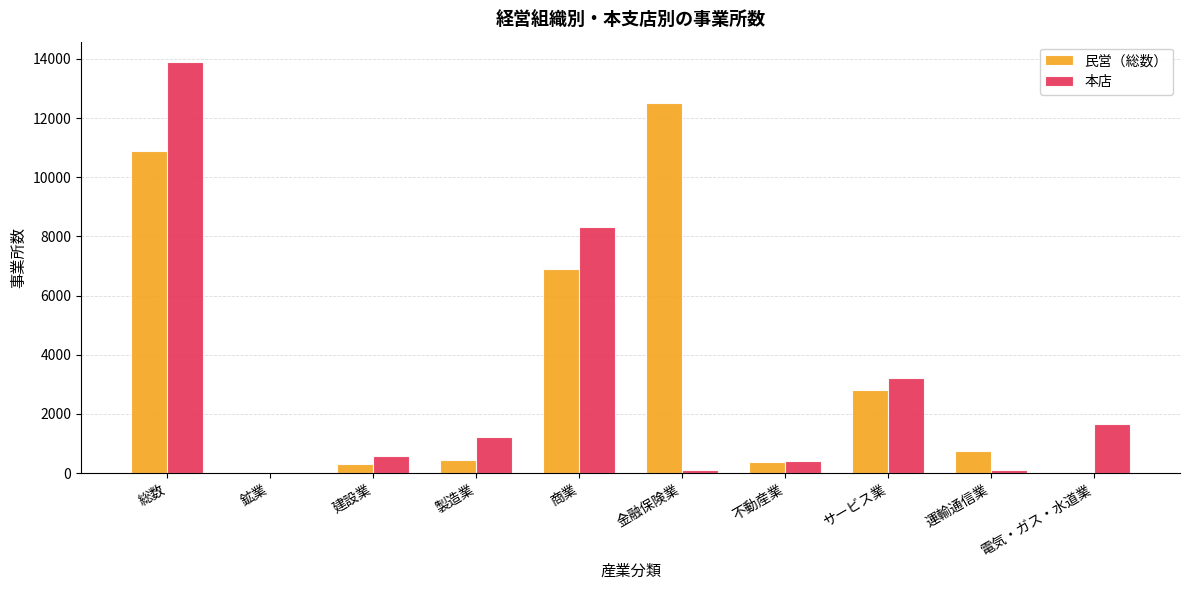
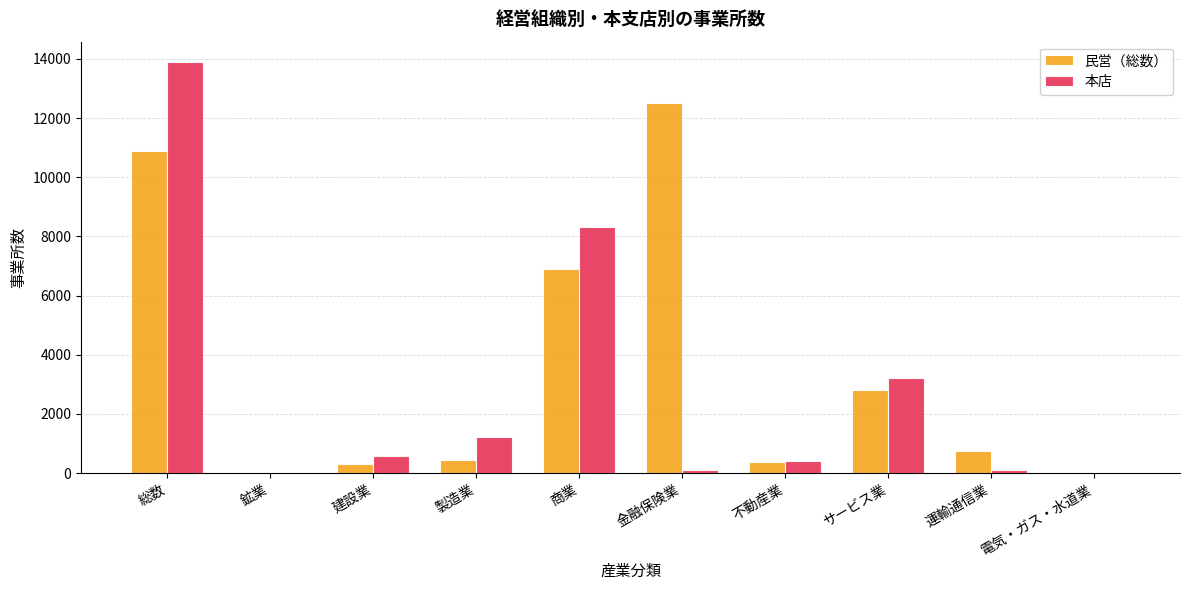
本店, 電気・ガス・水道業: 1600 -> 0
